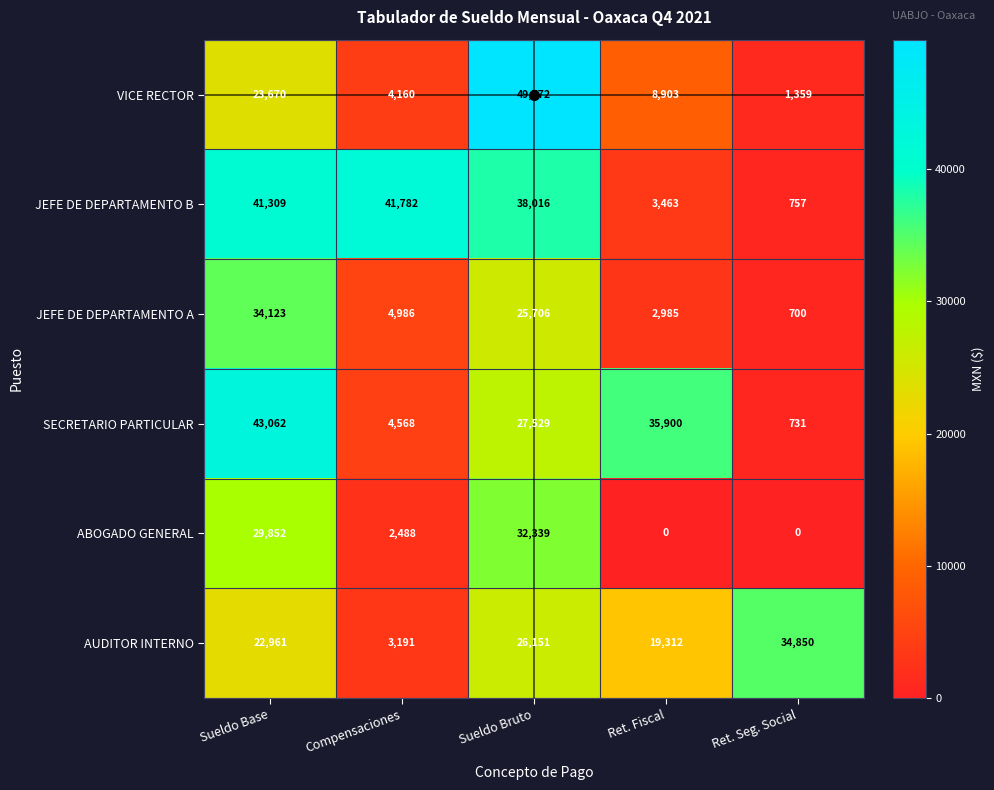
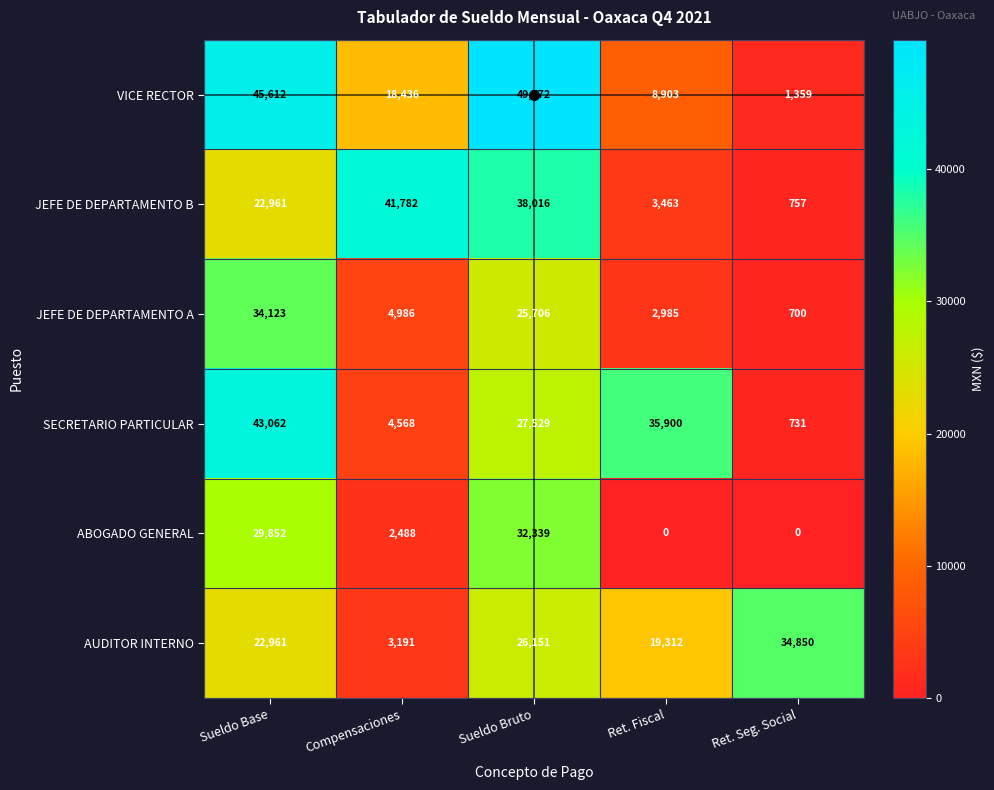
VICE RECTOR, Sueldo Base: 23,670 -> 45,612
VICE RECTOR, Compensaciones: 4,160 -> 18,436
JEFE DE DEPARTAMENTO B, Sueldo Base: 41,309 -> 22,961
